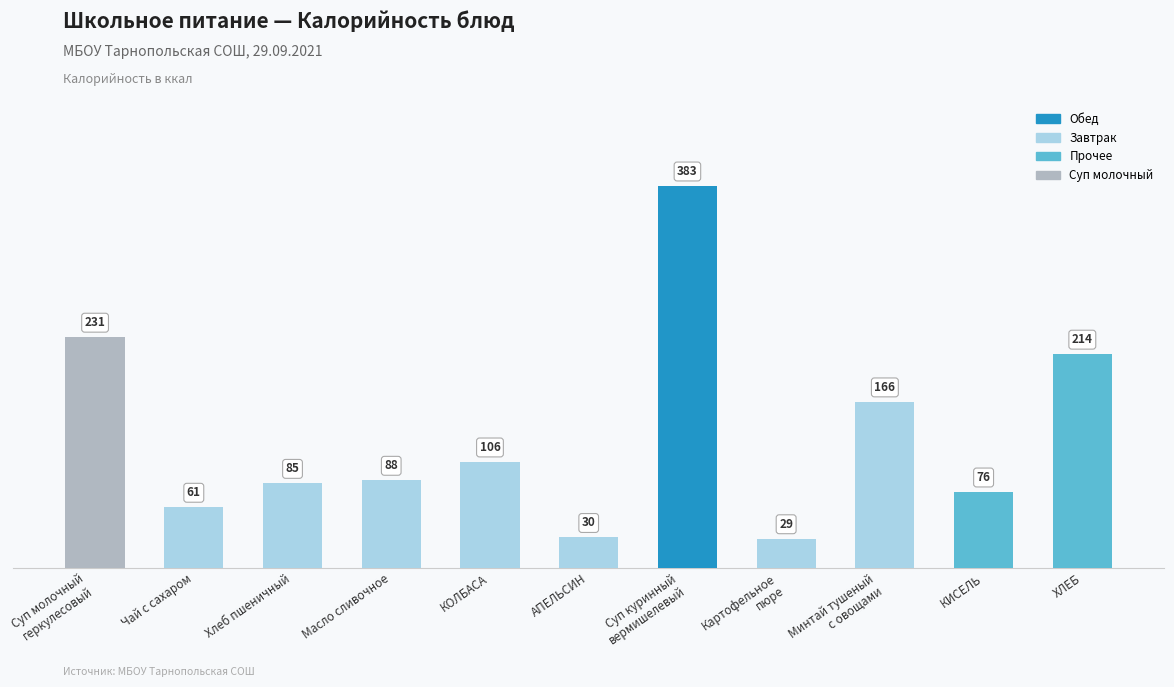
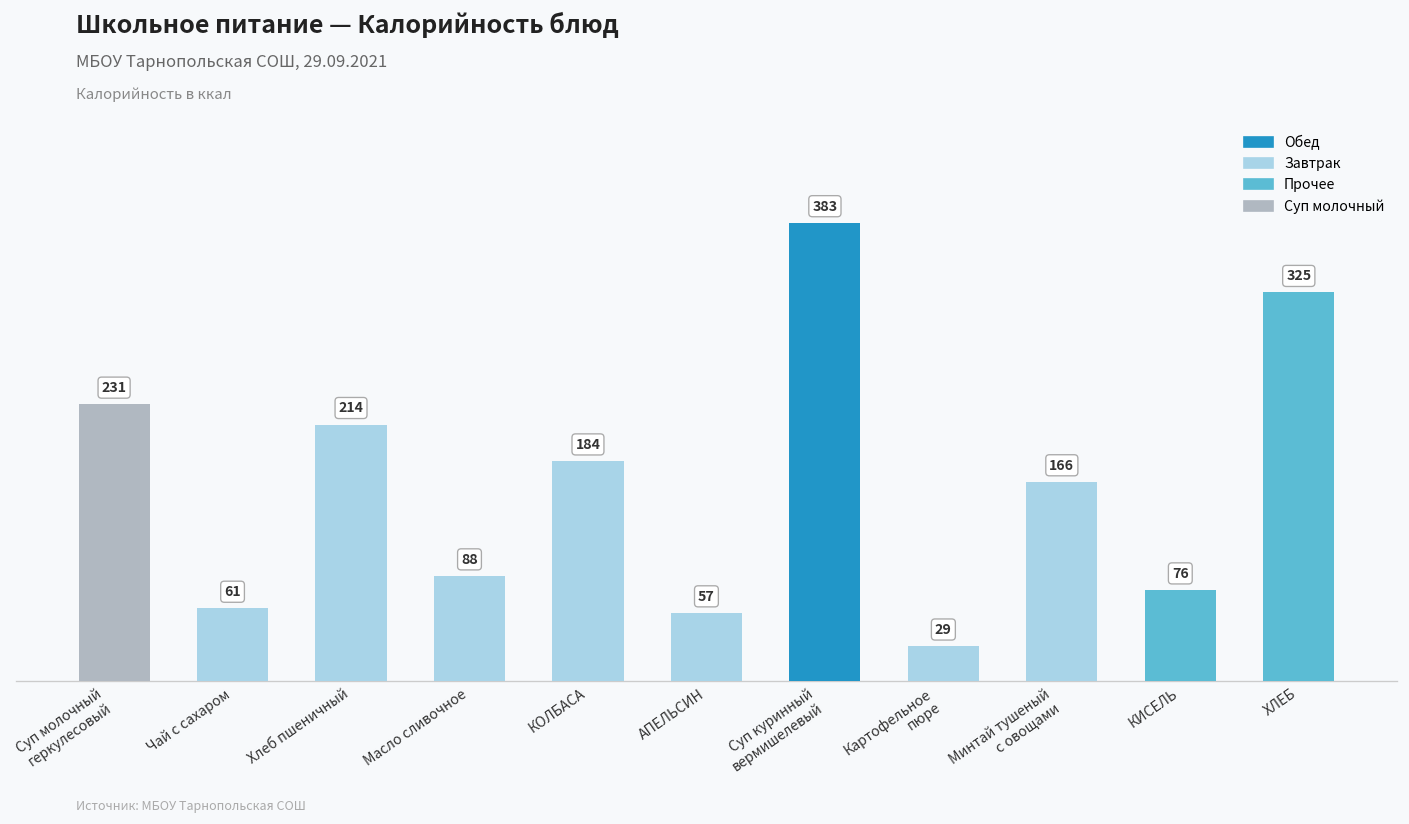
Хлеб пшеничный: 85 -> 214
КОЛБАСА: 106 -> 184
АПЕЛЬСИН: 30 -> 57
ХЛЕБ: 214 -> 325
